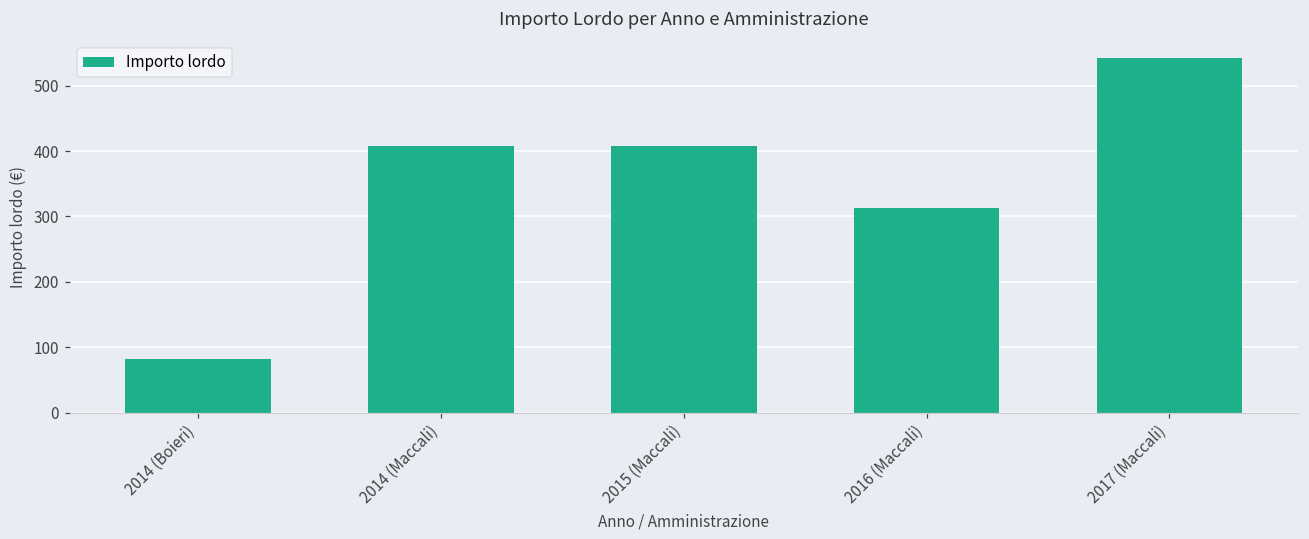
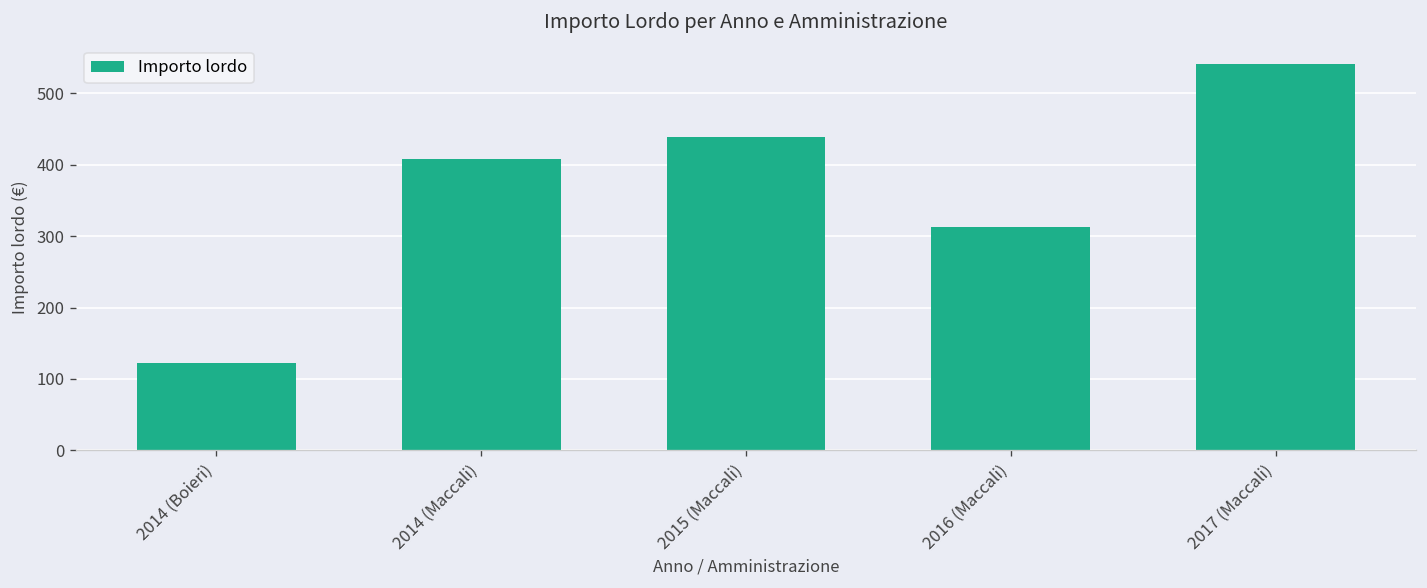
2014 (Boieri): 80 -> 120
2015 (Maccali): 410 -> 440
